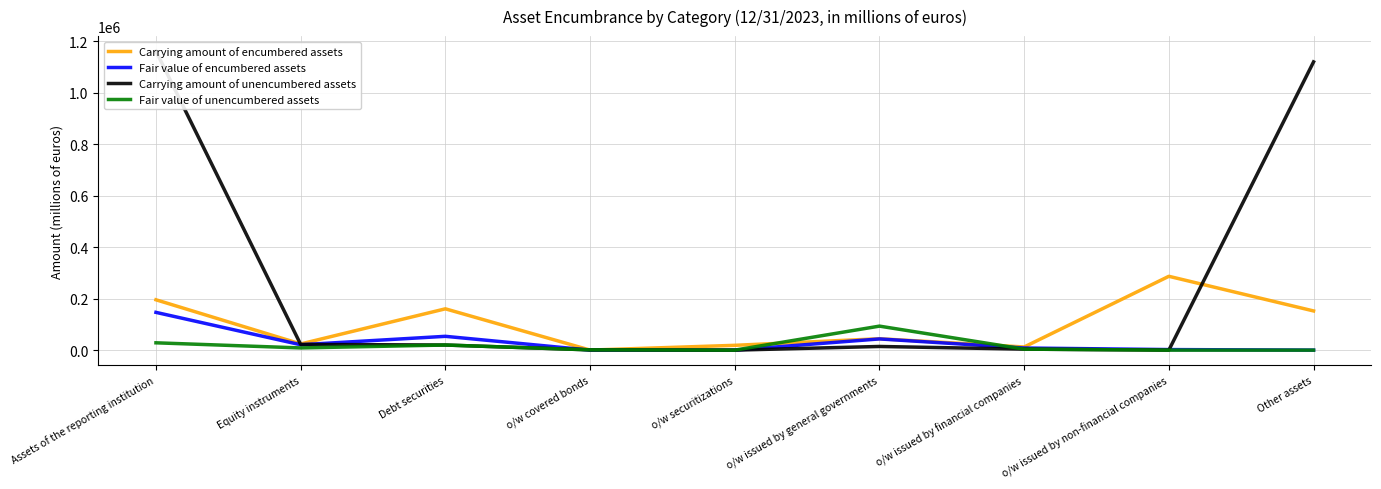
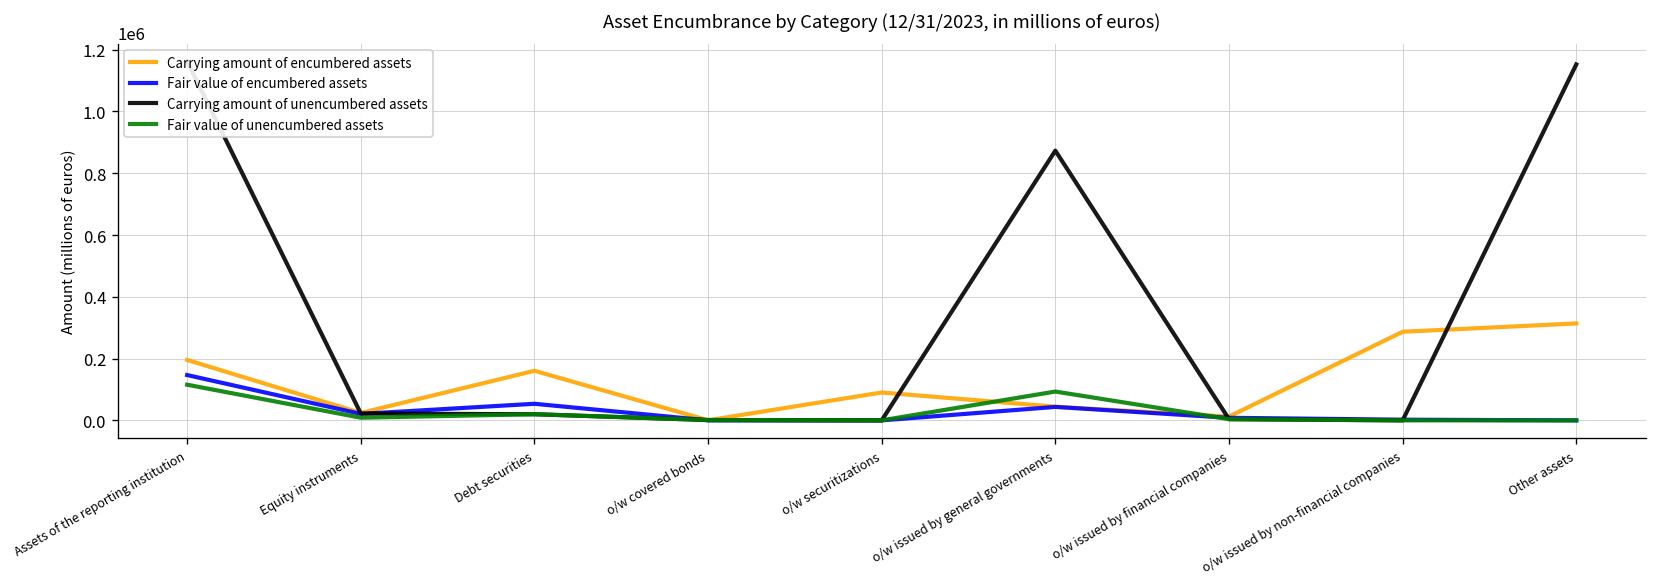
Fair value of unencumbered assets, Assets of the reporting institution: 30000 -> 120000
Carrying amount of encumbered assets, o/w securitizations: 20000 -> 90000
Carrying amount of unencumbered assets, o/w issued by general governments: 10000 -> 870000
Carrying amount of encumbered assets, Other assets: 150000 -> 310000
Carrying amount of unencumbered assets, Other assets: 1120000 -> 1150000
